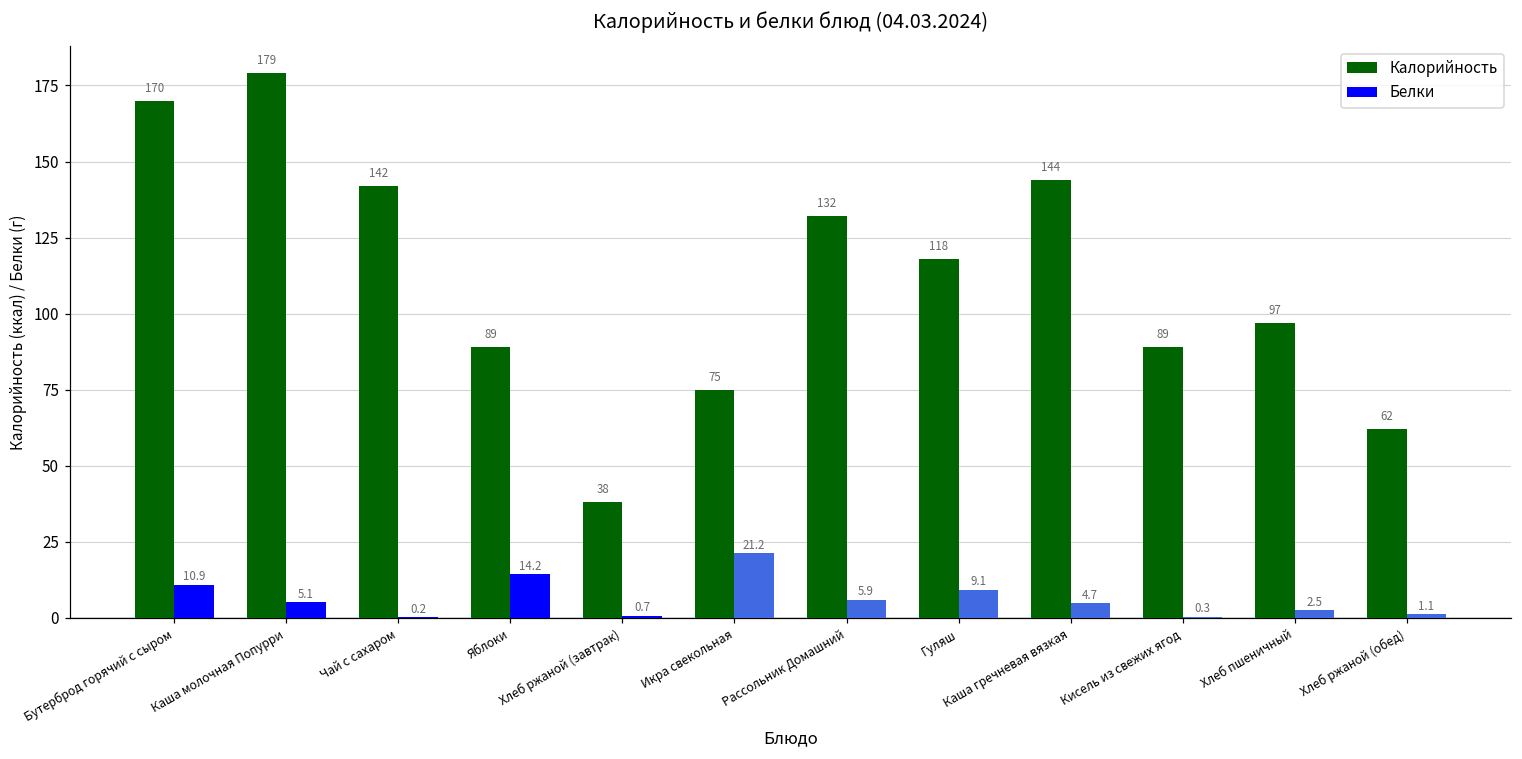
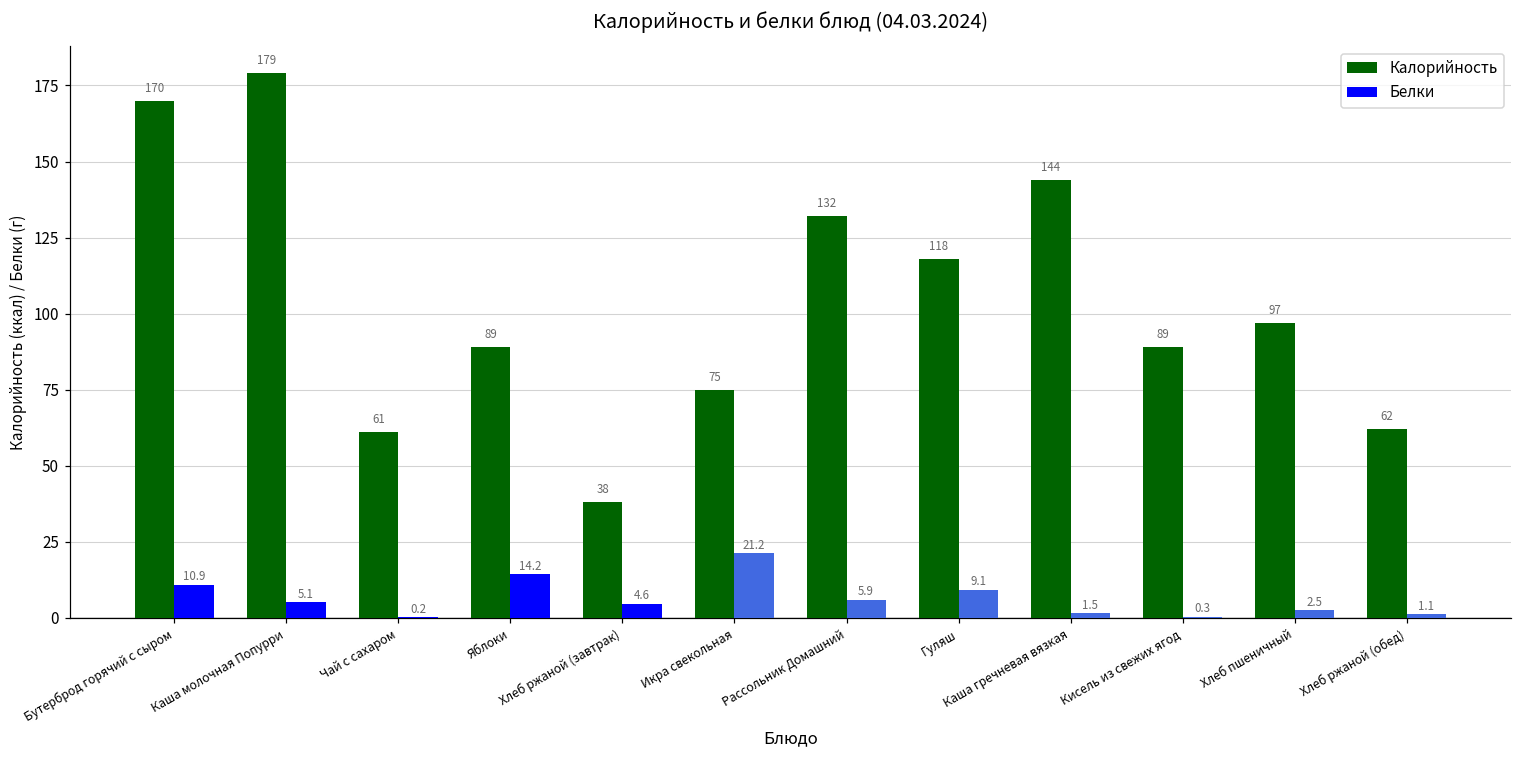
Калорийность, Чай с сахаром: 142 -> 61
Белки, Хлеб ржаной (завтрак): 0.7 -> 4.6
Белки, Каша гречневая вязкая: 4.7 -> 1.5
